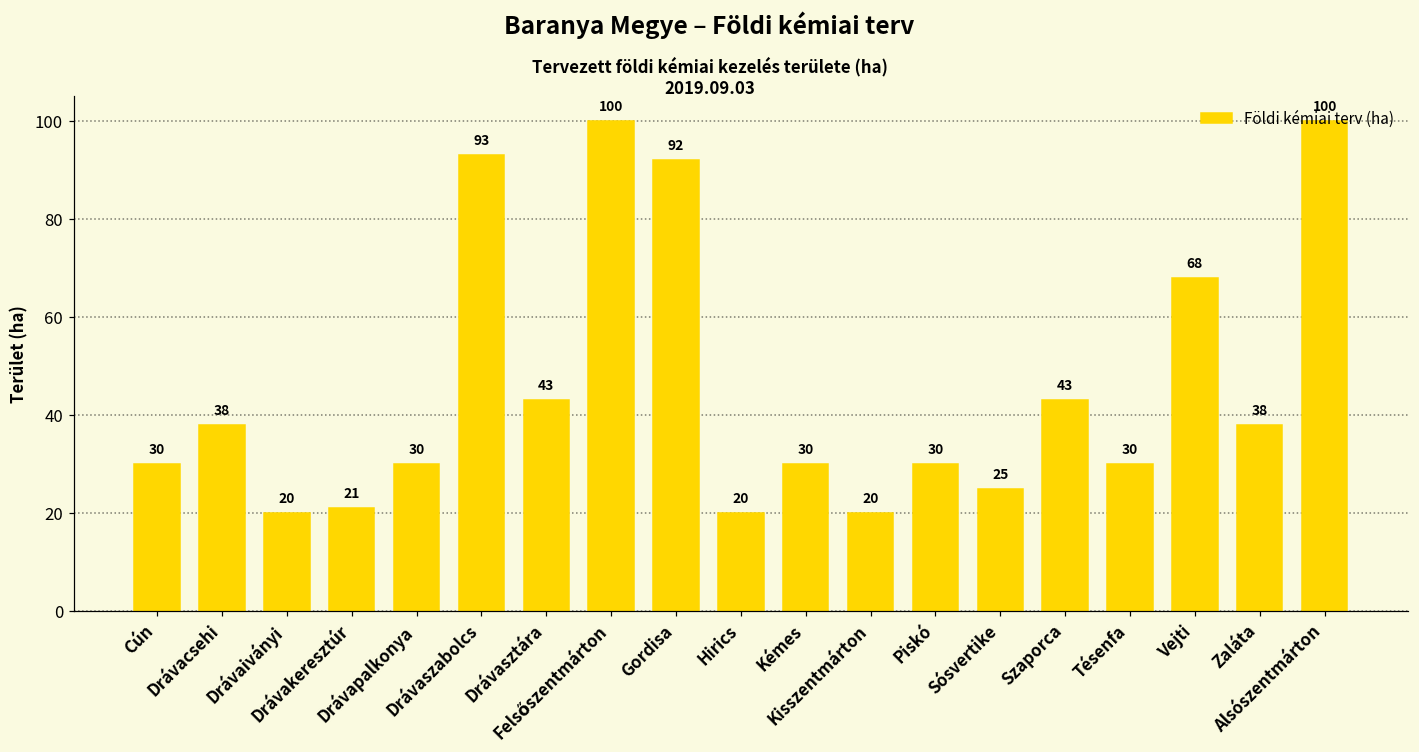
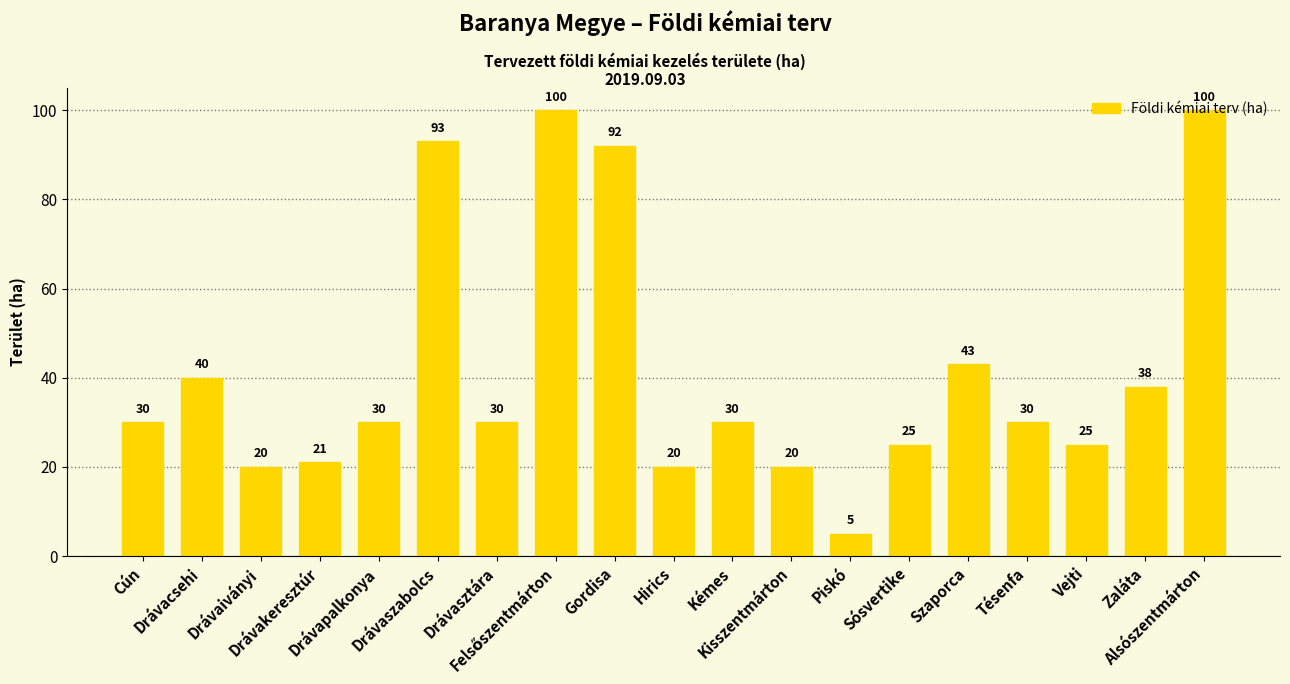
Drávacsehi: 38 -> 40
Drávasztára: 43 -> 30
Piskó: 30 -> 5
Vejti: 68 -> 25
